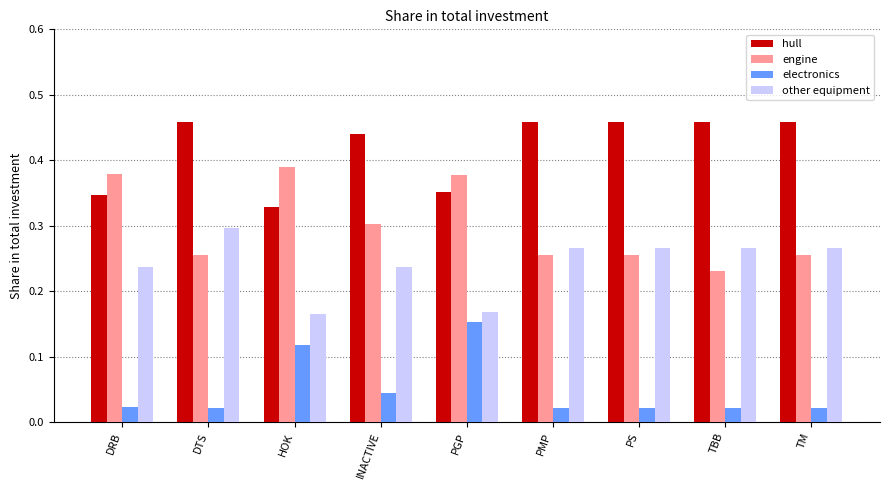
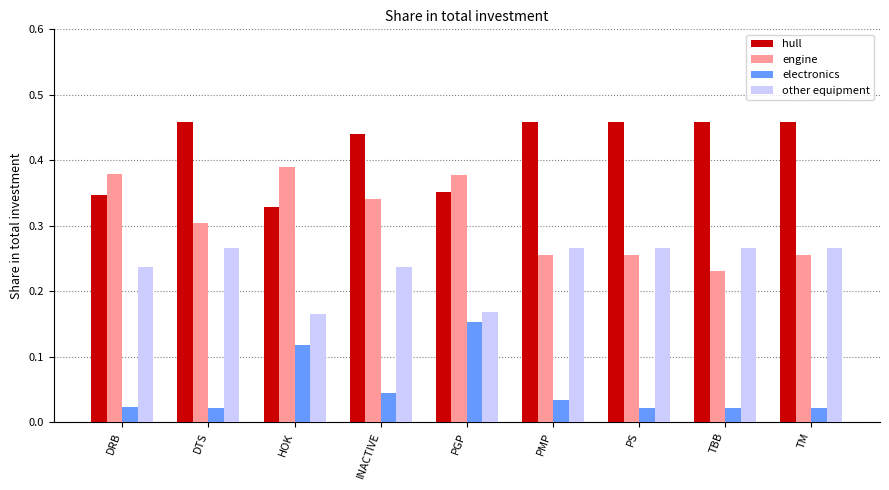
engine, DTS: 0.25 -> 0.30
other equipment, DTS: 0.30 -> 0.27
engine, INACTIVE: 0.30 -> 0.34
electronics, PMP: 0.02 -> 0.03
